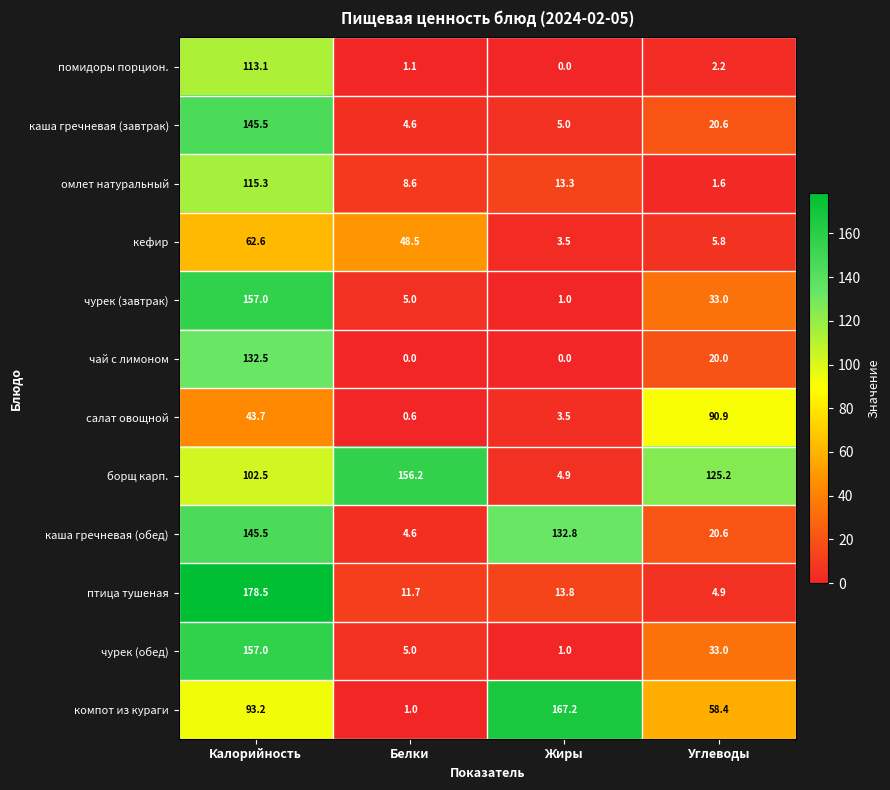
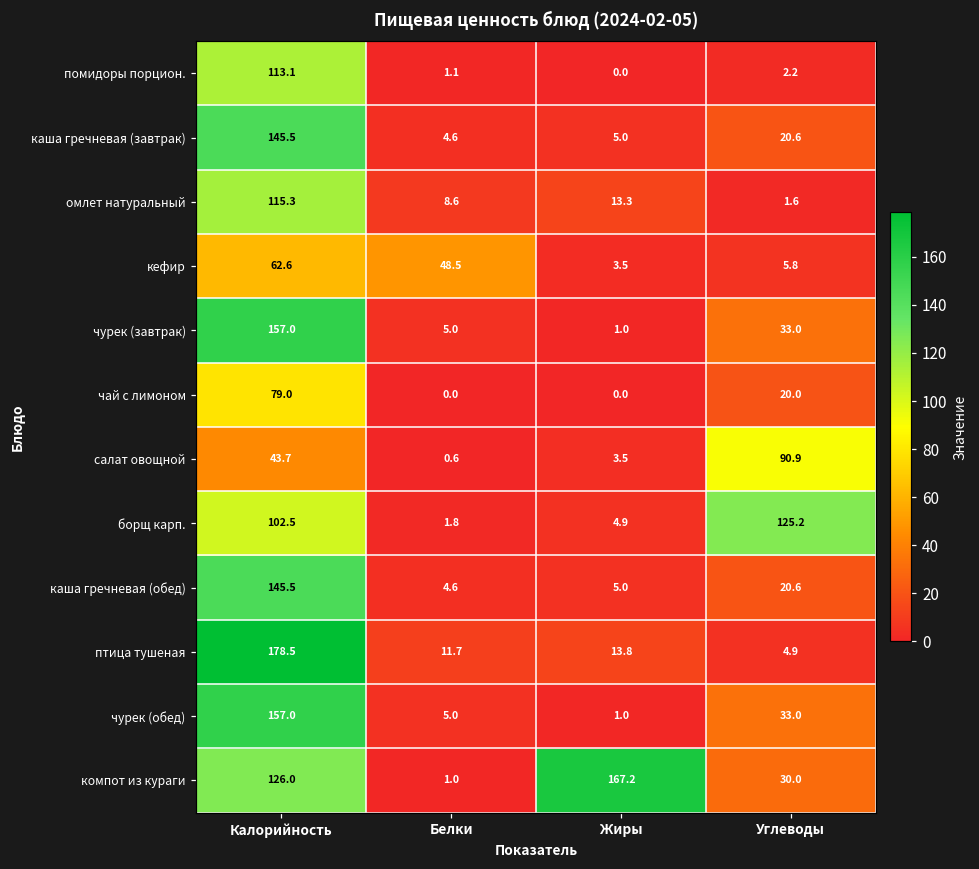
чай с лимоном, Калорийность: 132.5 -> 79.0
борщ карп., Белки: 156.2 -> 1.8
каша гречневая (обед), Жиры: 132.8 -> 5.0
компот из кураги, Калорийность: 93.2 -> 126.0
компот из кураги, Углеводы: 58.4 -> 30.0
